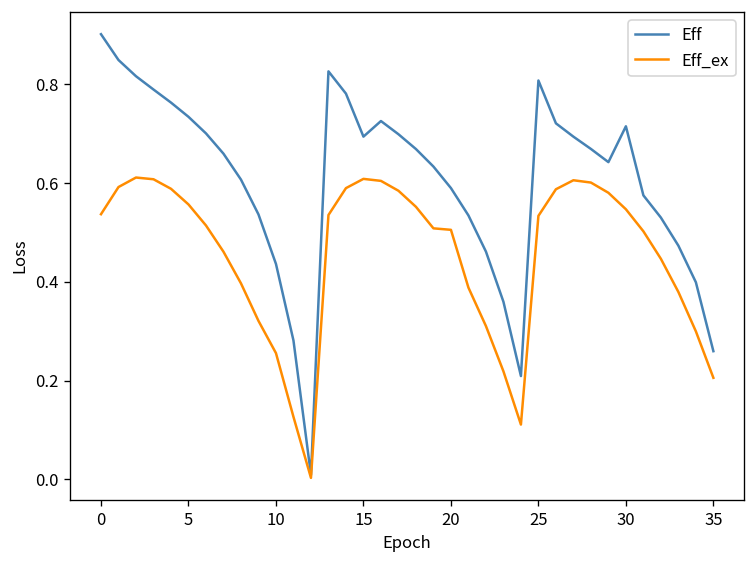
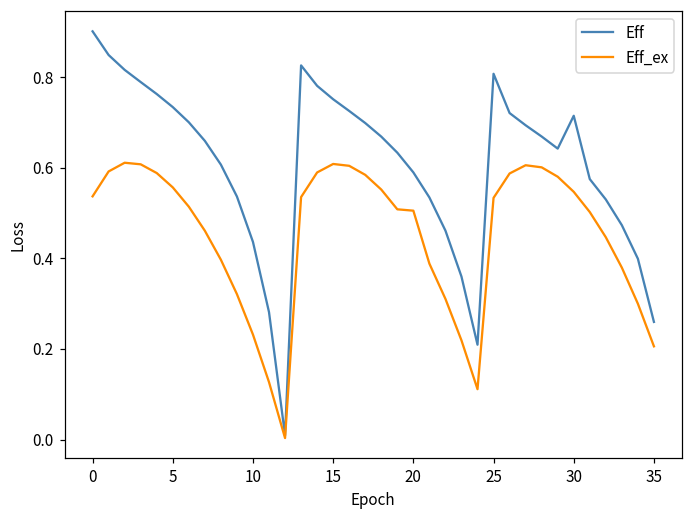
Eff_ex, 10: 0.26 -> 0.23
Eff, 15: 0.69 -> 0.75
